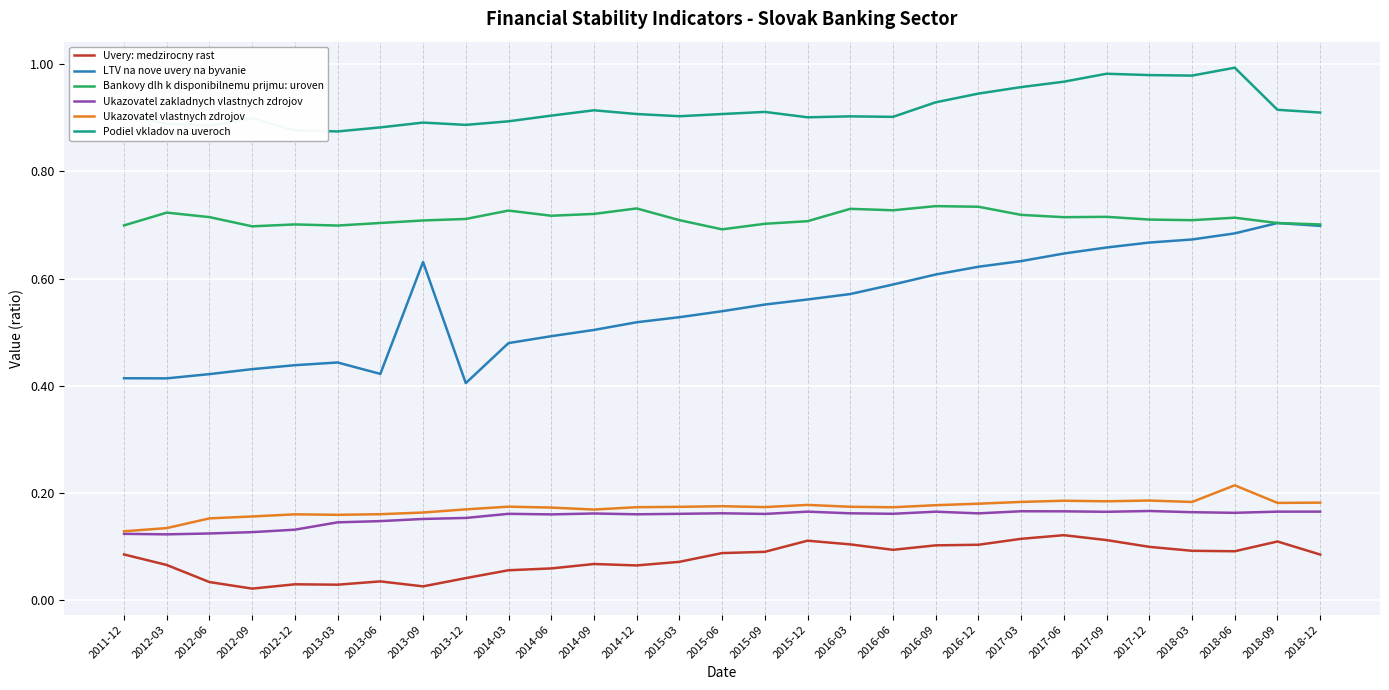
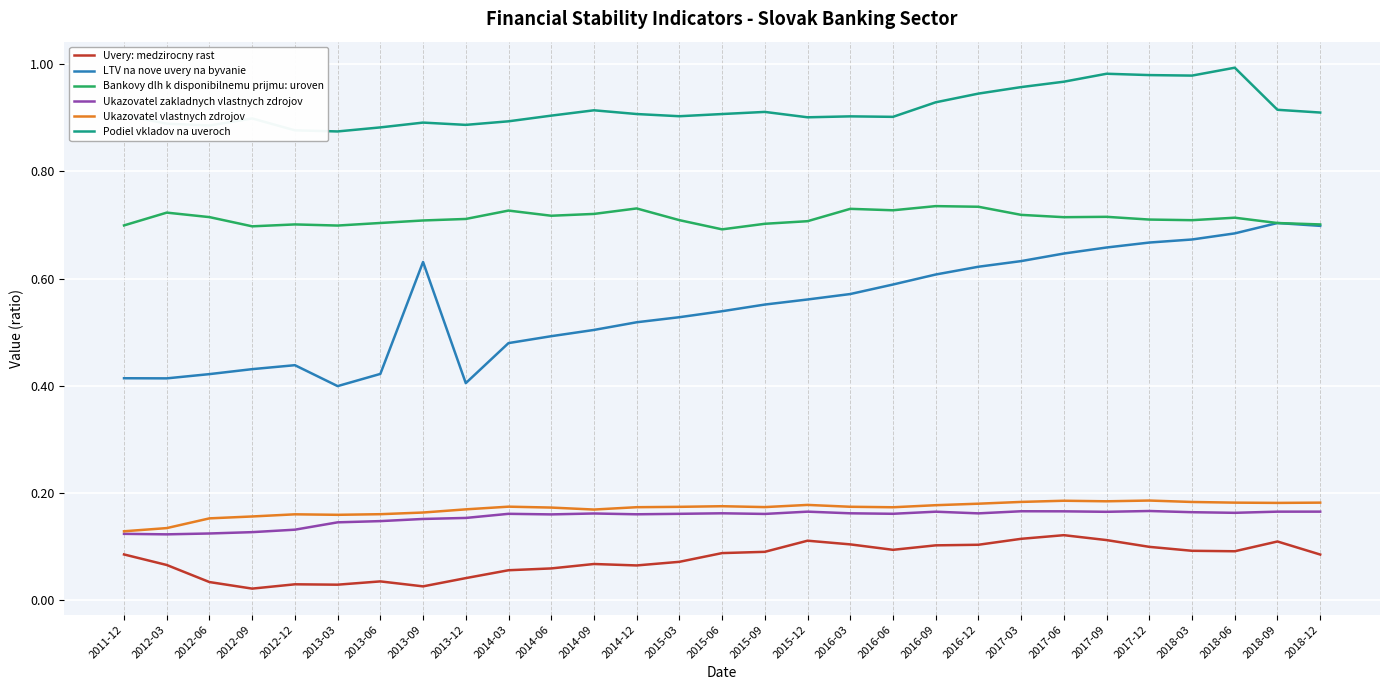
LTV na nove uvery na byvanie, 2013-03: 0.44 -> 0.40
Ukazovatel vlastnych zdrojov, 2018-06: 0.21 -> 0.18
